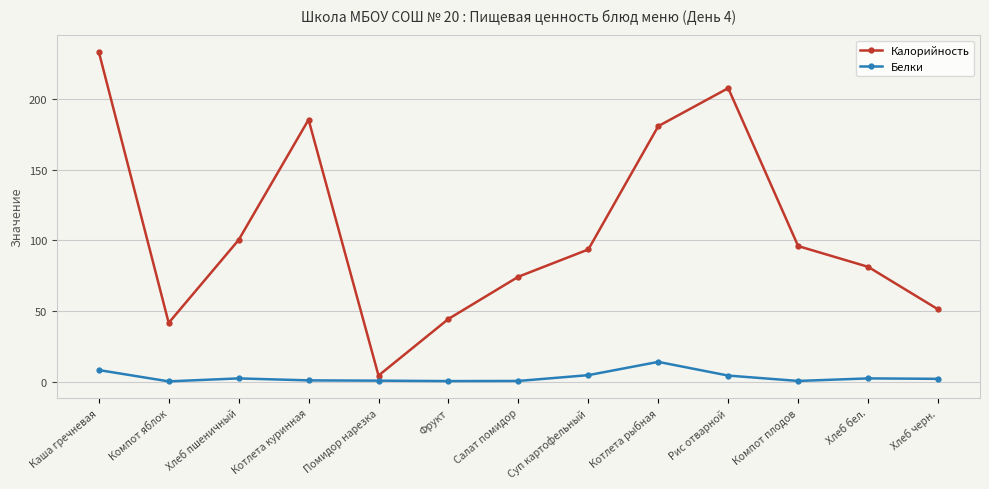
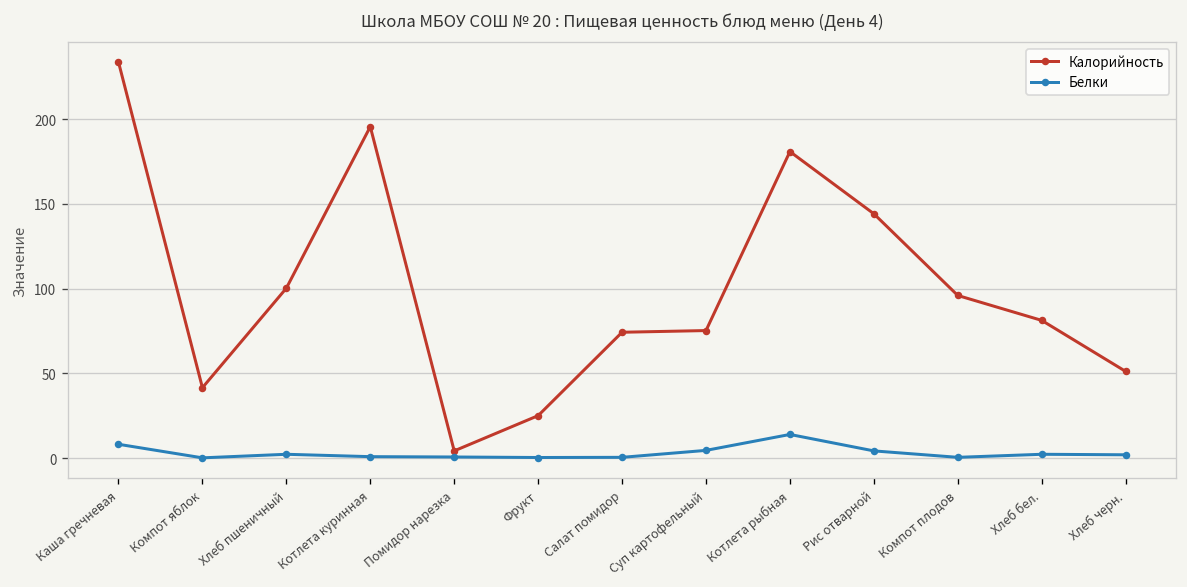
Калорийность, Котлета куринная: 186 -> 196
Калорийность, Фрукт: 44 -> 25
Калорийность, Суп картофельный: 94 -> 75
Калорийность, Рис отварной: 208 -> 144
